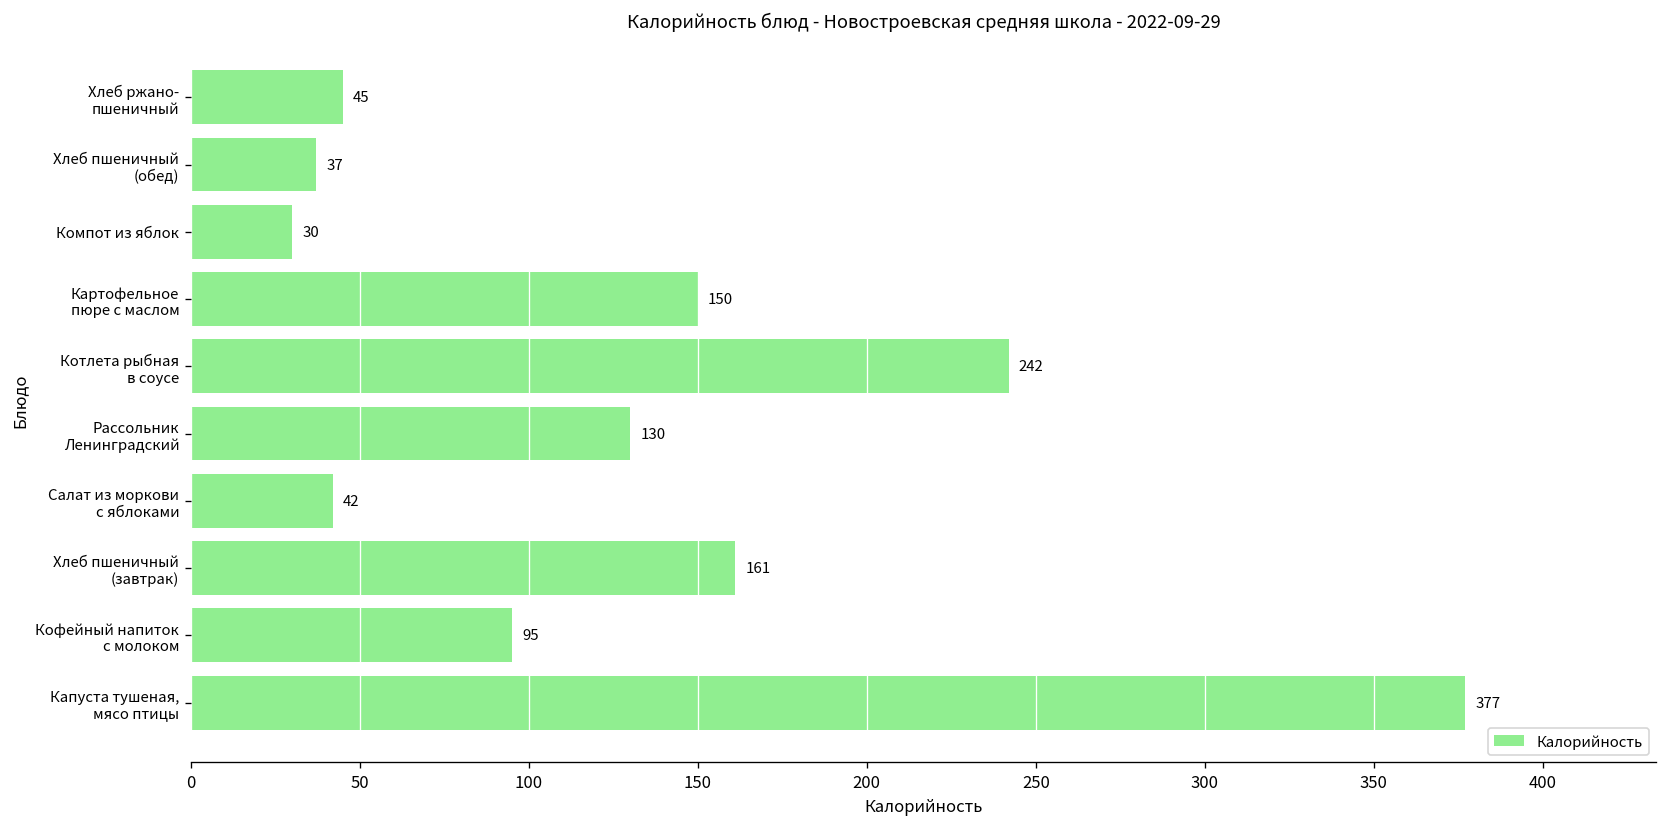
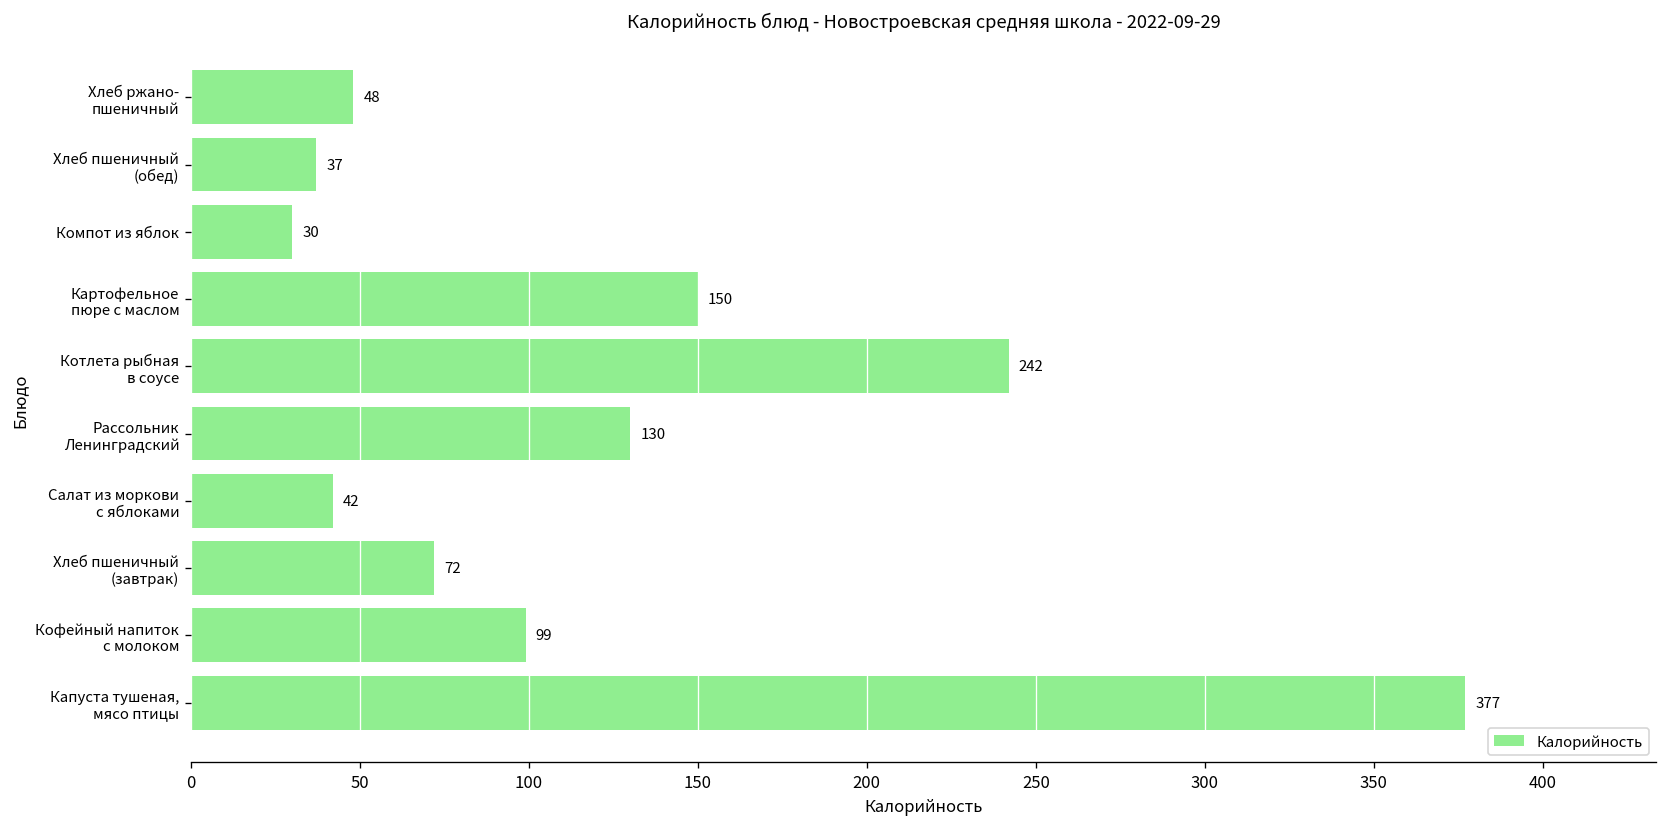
Хлеб ржано- пшеничный: 45 -> 48
Хлеб пшеничный (завтрак): 161 -> 72
Кофейный напиток с молоком: 95 -> 99
